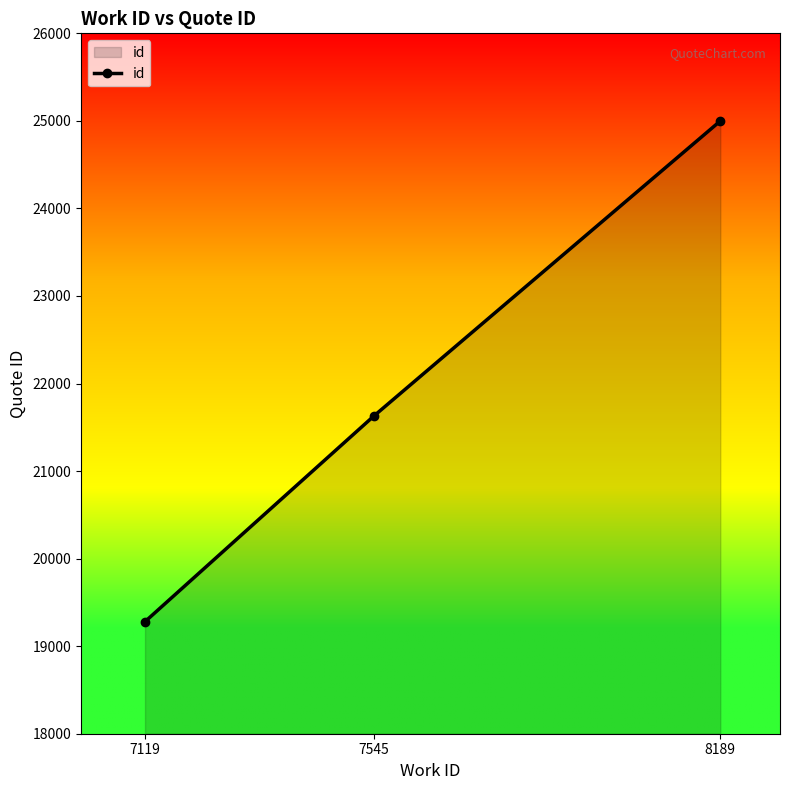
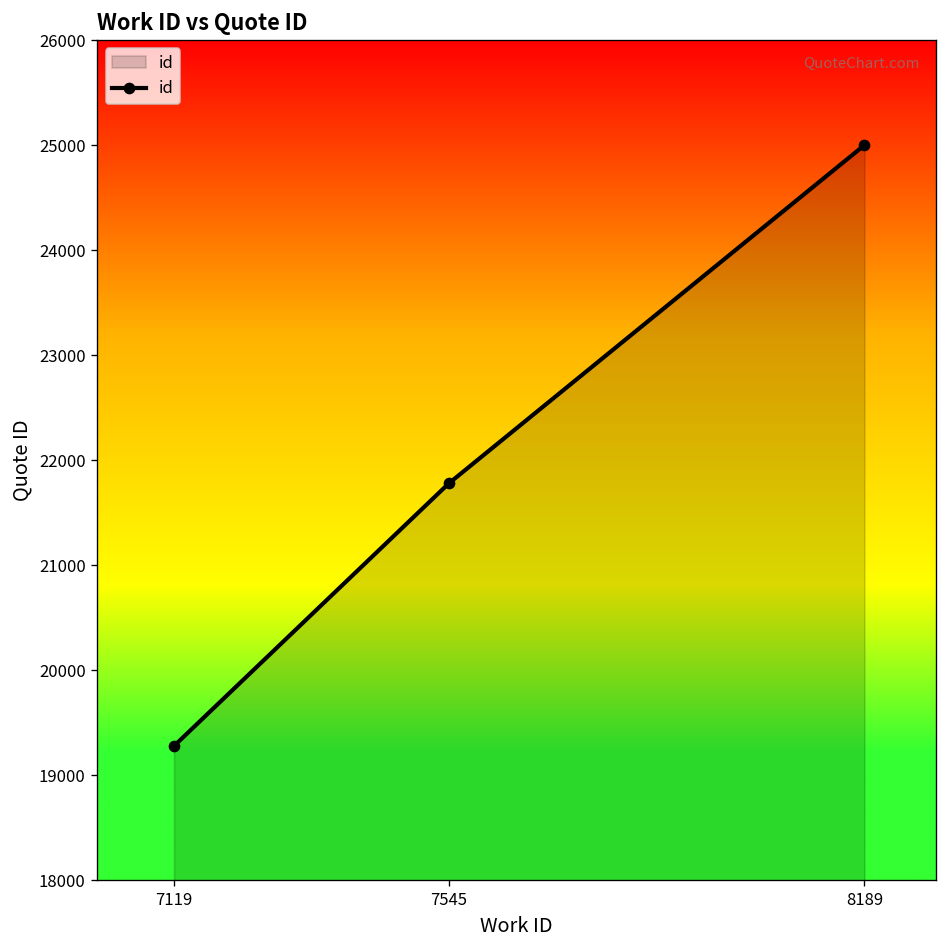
7545: 21600 -> 21800
